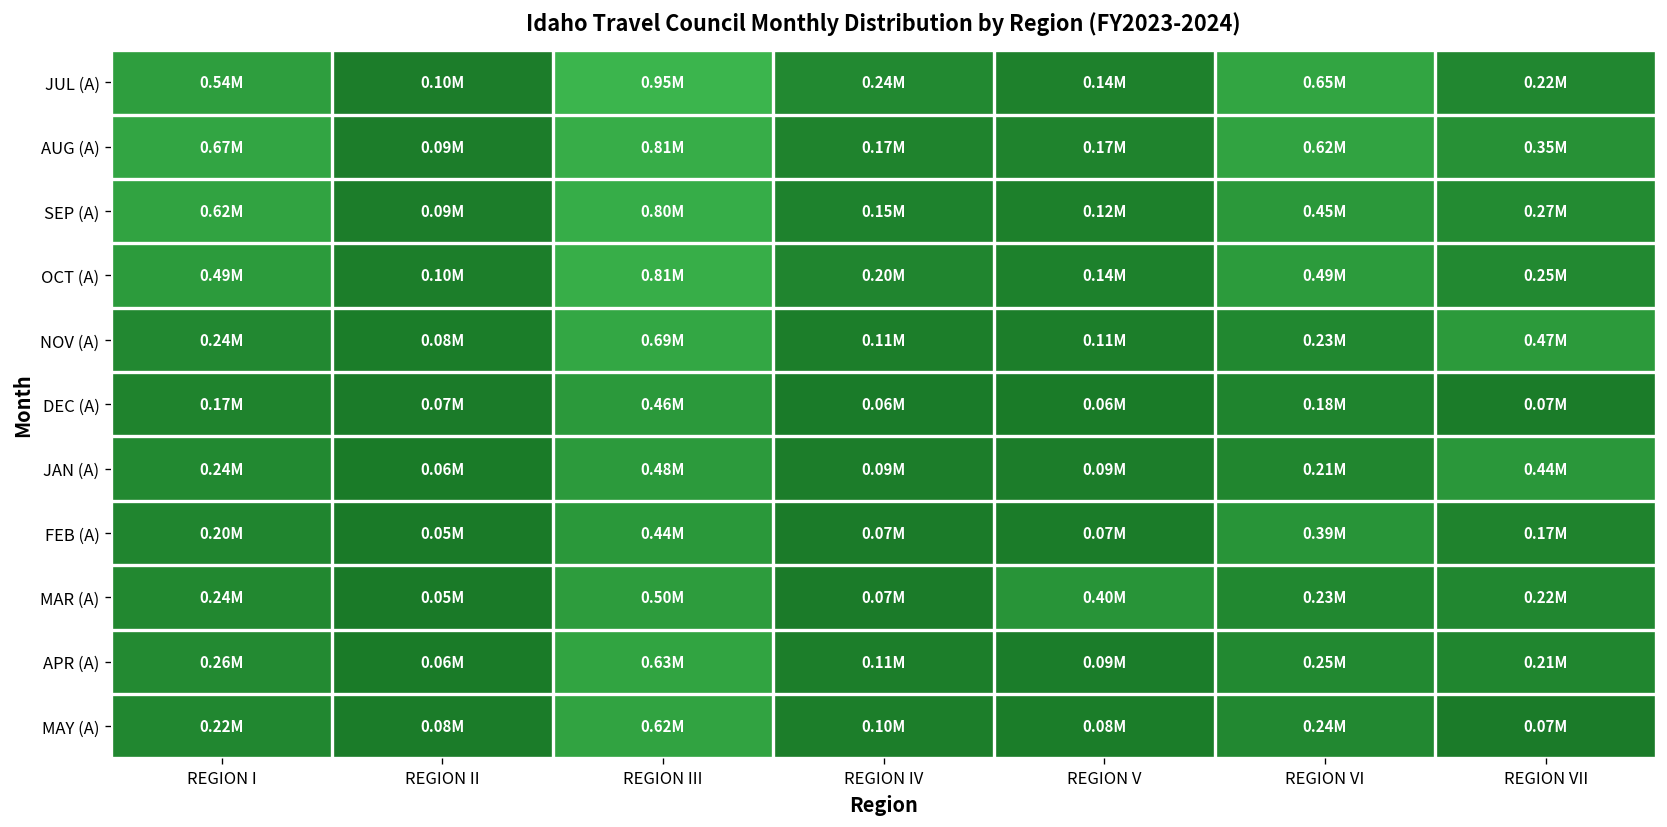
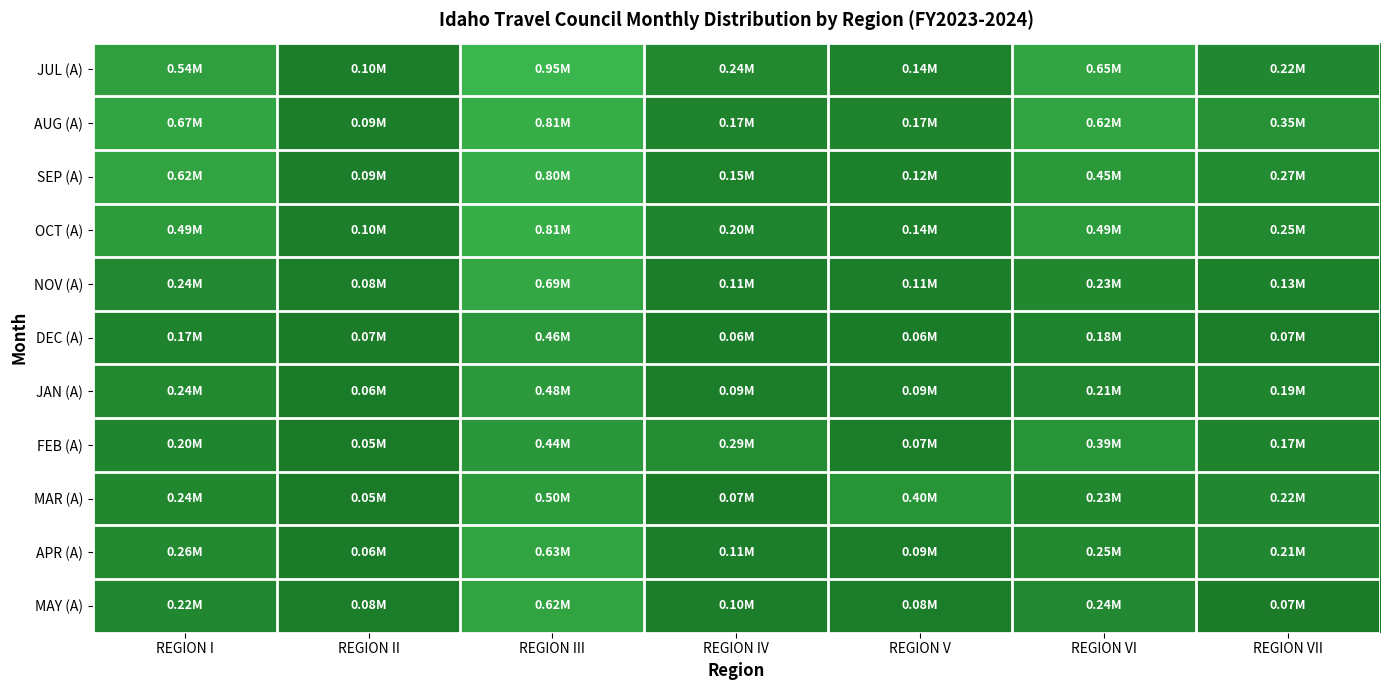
NOV (A), REGION VII: 0.47M -> 0.13M
JAN (A), REGION VII: 0.44M -> 0.19M
FEB (A), REGION IV: 0.07M -> 0.29M
